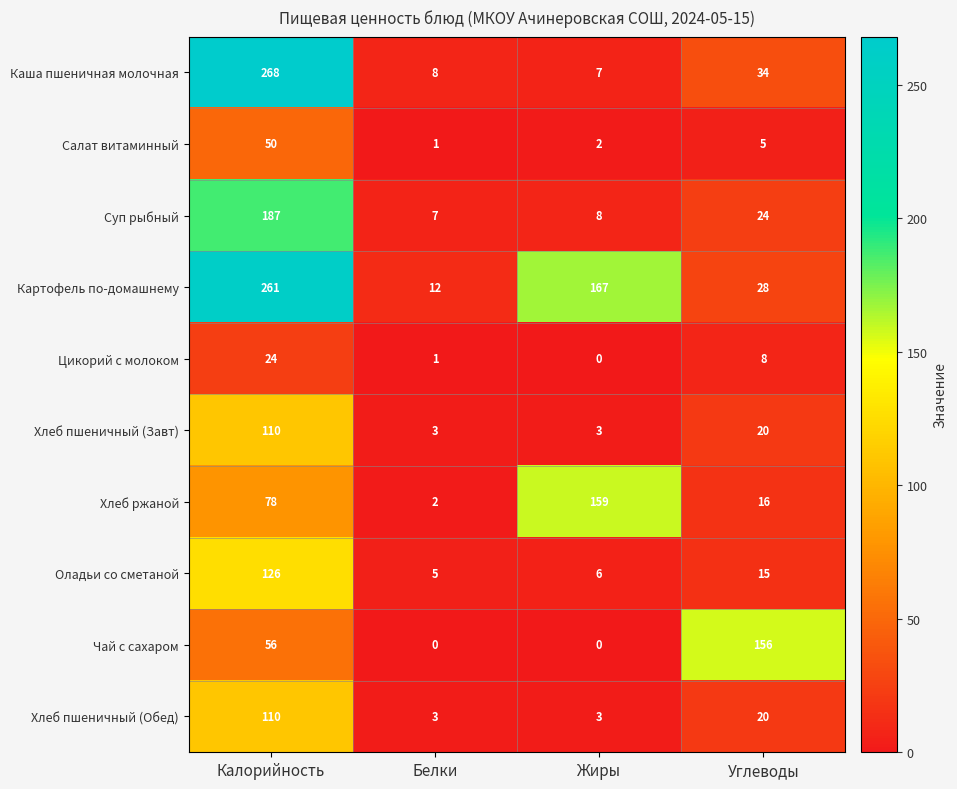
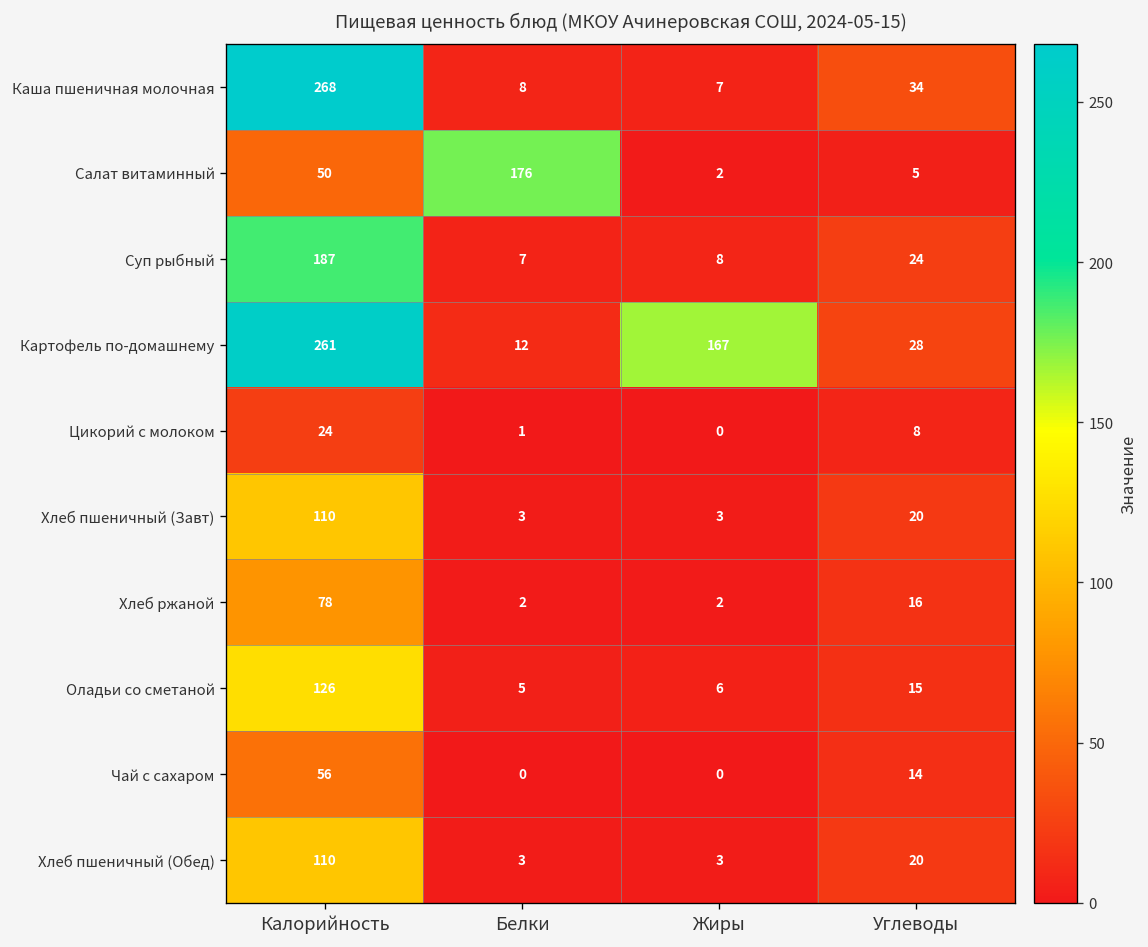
Салат витаминный, Белки: 1 -> 176
Хлеб ржаной, Жиры: 159 -> 2
Чай с сахаром, Углеводы: 156 -> 14
